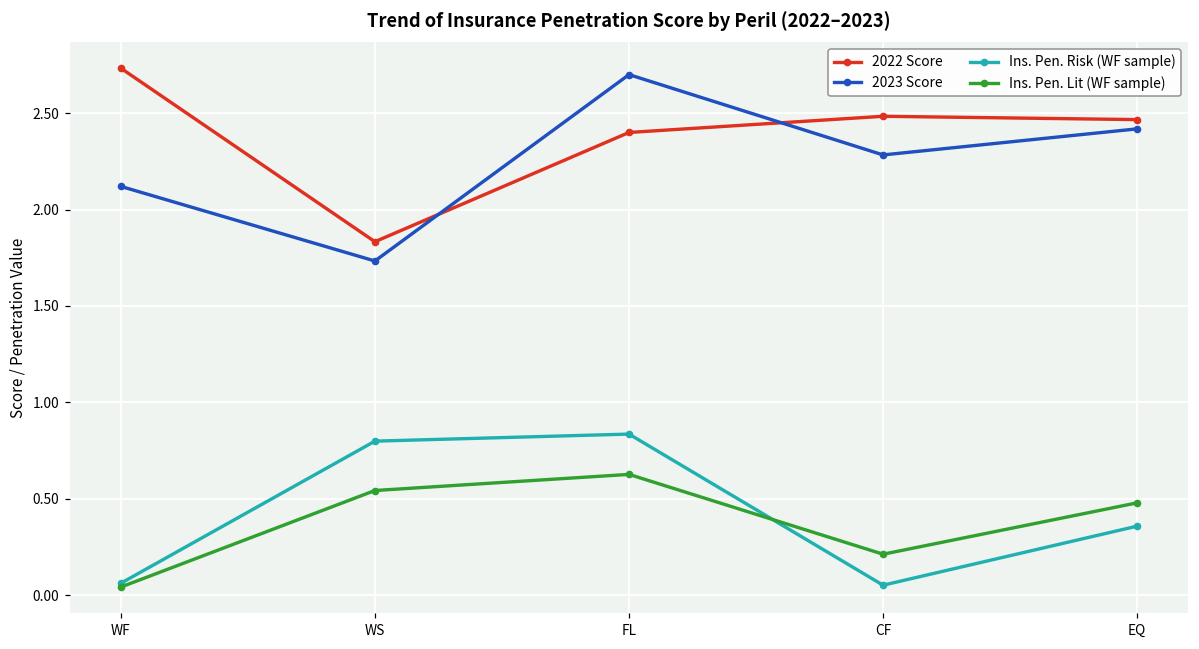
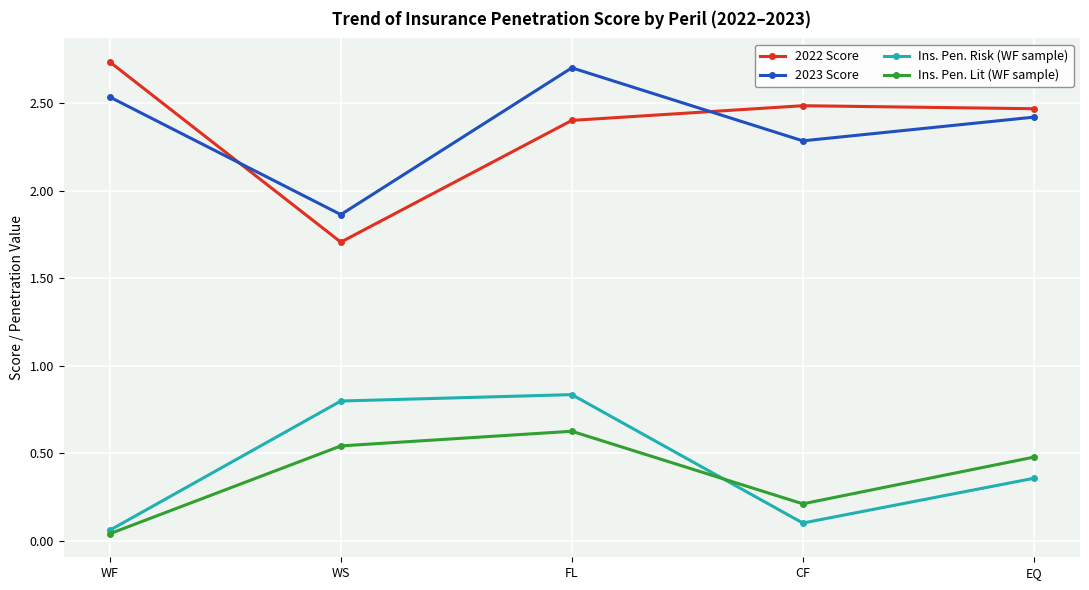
2023 Score, WF: 2.12 -> 2.53
2022 Score, WS: 1.83 -> 1.71
2023 Score, WS: 1.73 -> 1.86
Ins. Pen. Risk (WF sample), CF: 0.05 -> 0.10
